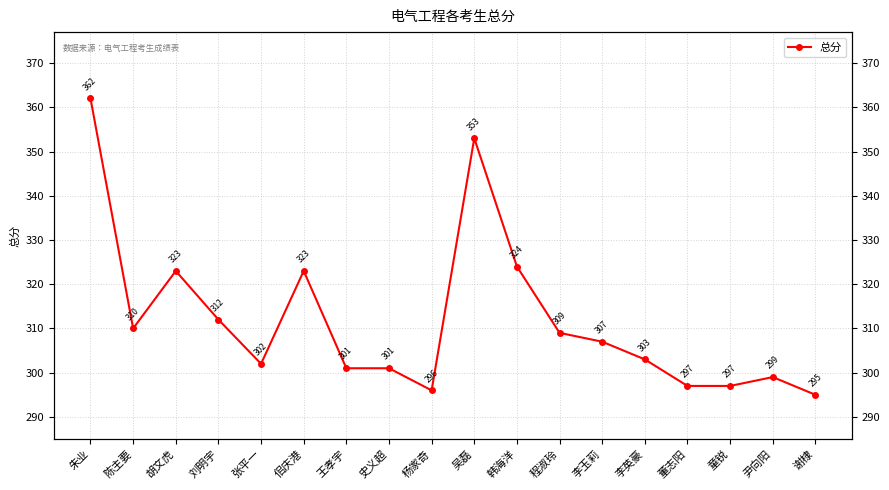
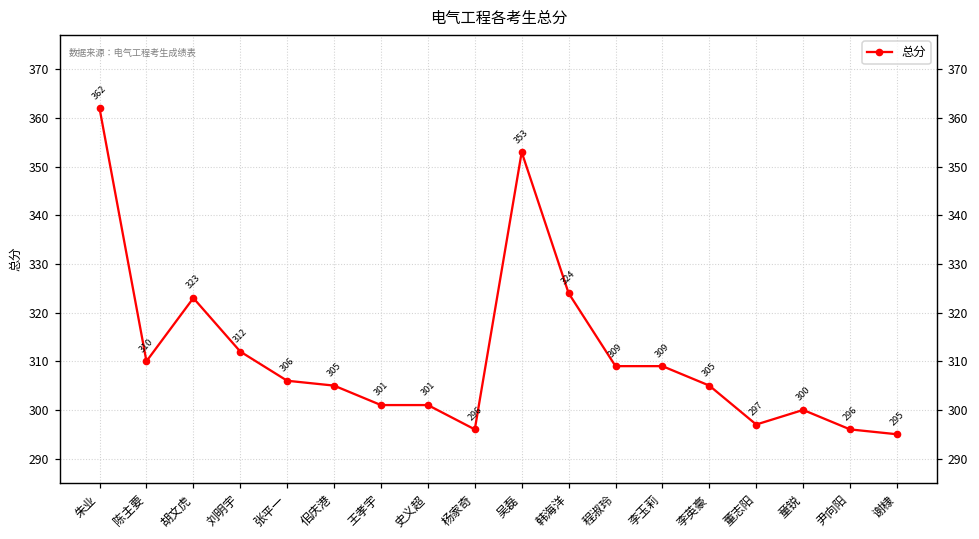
张平一: 302 -> 306
佀庆港: 323 -> 305
李玉莉: 307 -> 309
李英豪: 303 -> 305
童锐: 297 -> 300
尹向阳: 299 -> 296
